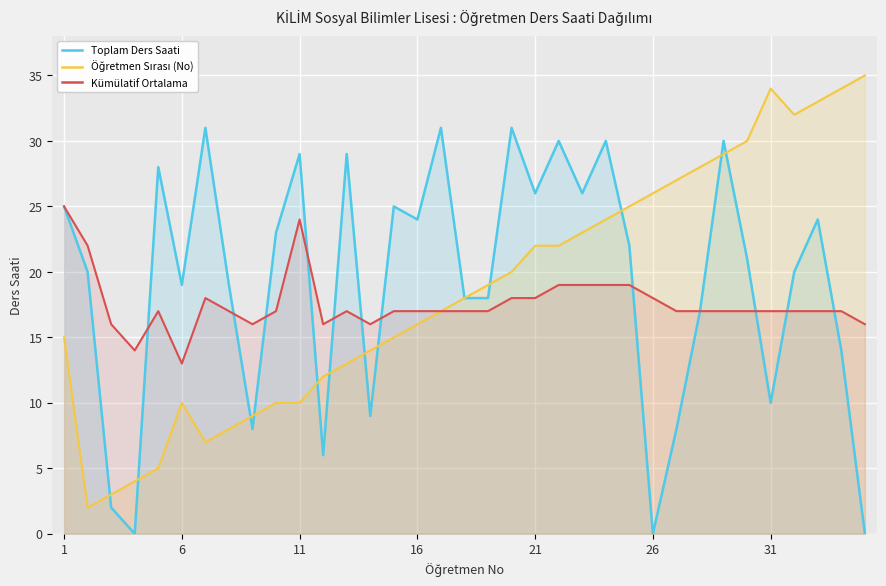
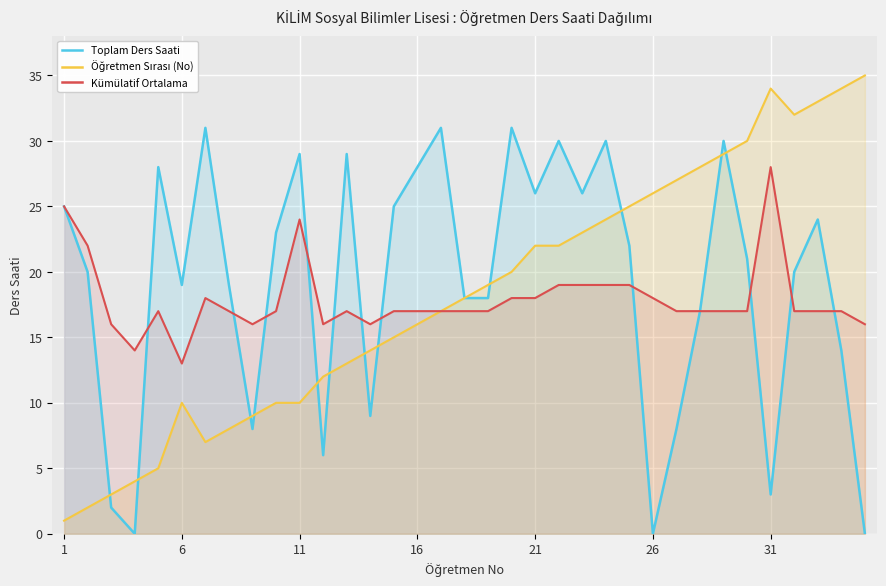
Öğretmen Sırası (No), 1: 15 -> 1
Toplam Ders Saati, 16: 24 -> 28
Toplam Ders Saati, 31: 10 -> 3
Kümülatif Ortalama, 31: 17 -> 28
